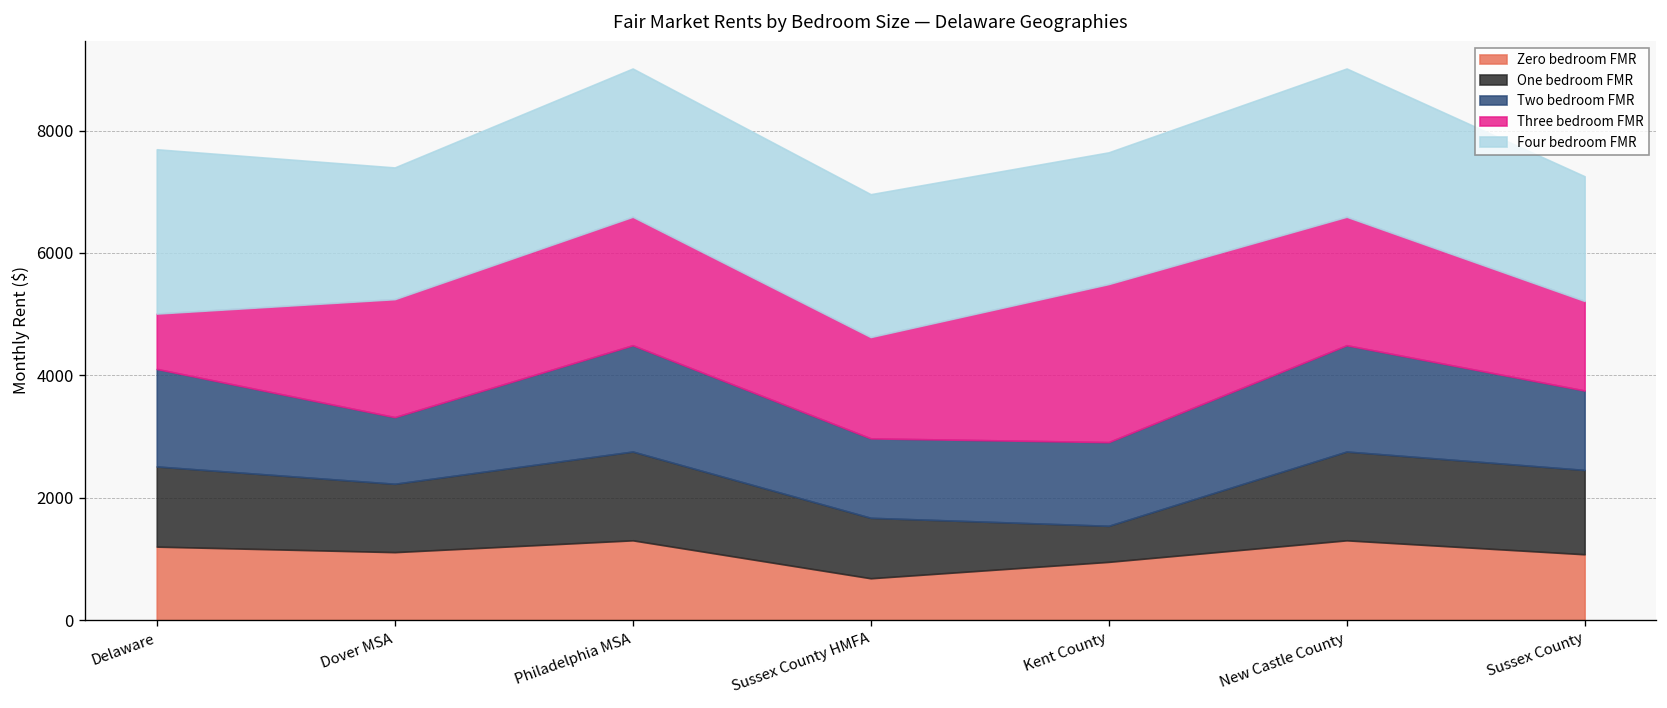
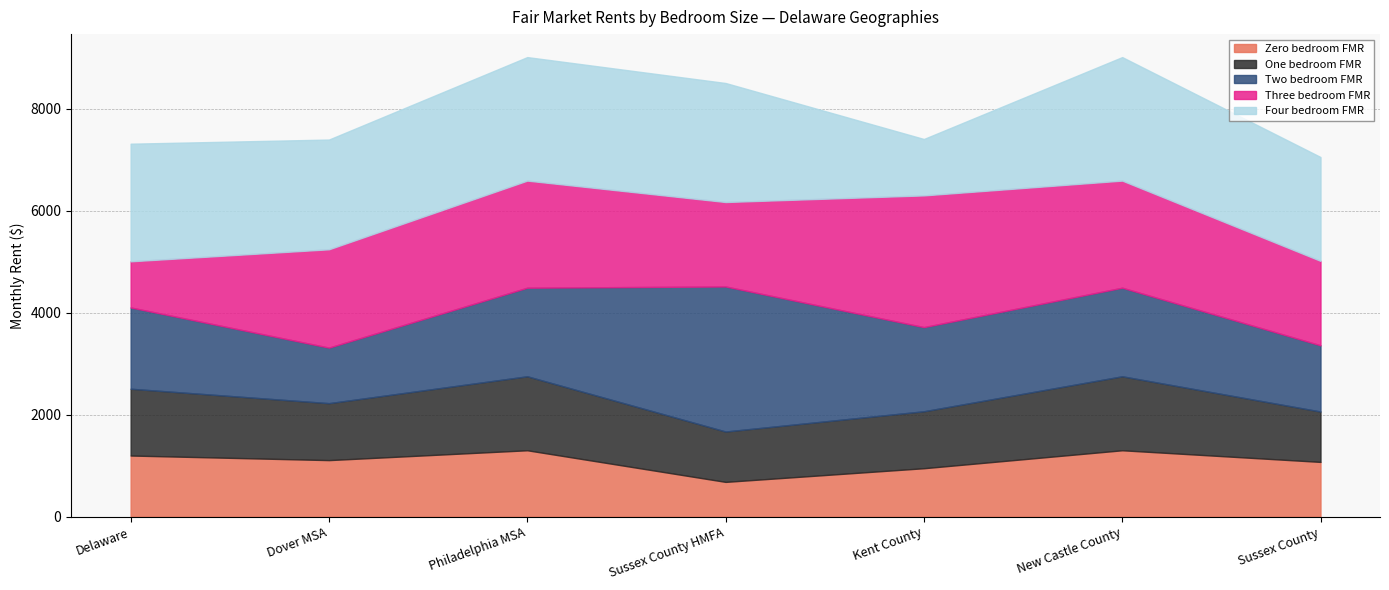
Four bedroom FMR, Delaware: 2700 -> 2300
Two bedroom FMR, Sussex County HMFA: 1300 -> 2800
One bedroom FMR, Kent County: 600 -> 1100
Two bedroom FMR, Kent County: 1400 -> 1700
Four bedroom FMR, Kent County: 2200 -> 1100
One bedroom FMR, Sussex County: 1400 -> 1000
Three bedroom FMR, Sussex County: 1500 -> 1700
